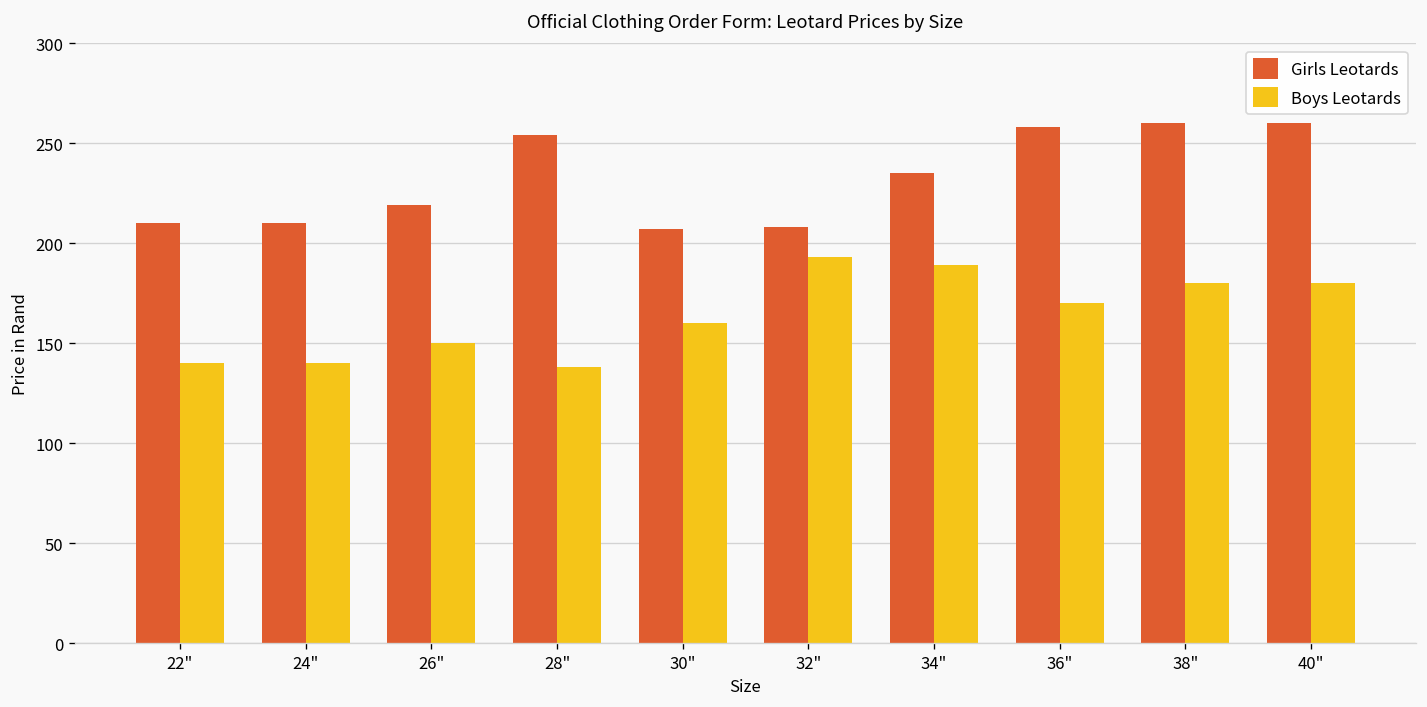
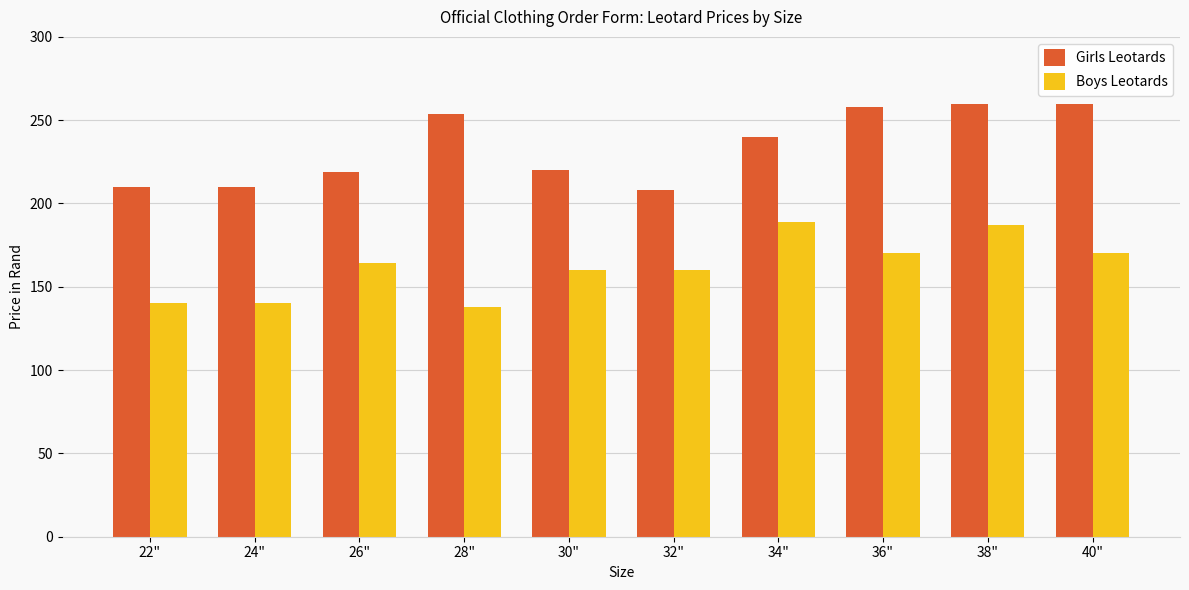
Boys Leotards, 26": 150 -> 164
Girls Leotards, 30": 207 -> 220
Boys Leotards, 32": 193 -> 160
Girls Leotards, 34": 235 -> 240
Boys Leotards, 38": 180 -> 187
Boys Leotards, 40": 180 -> 170
